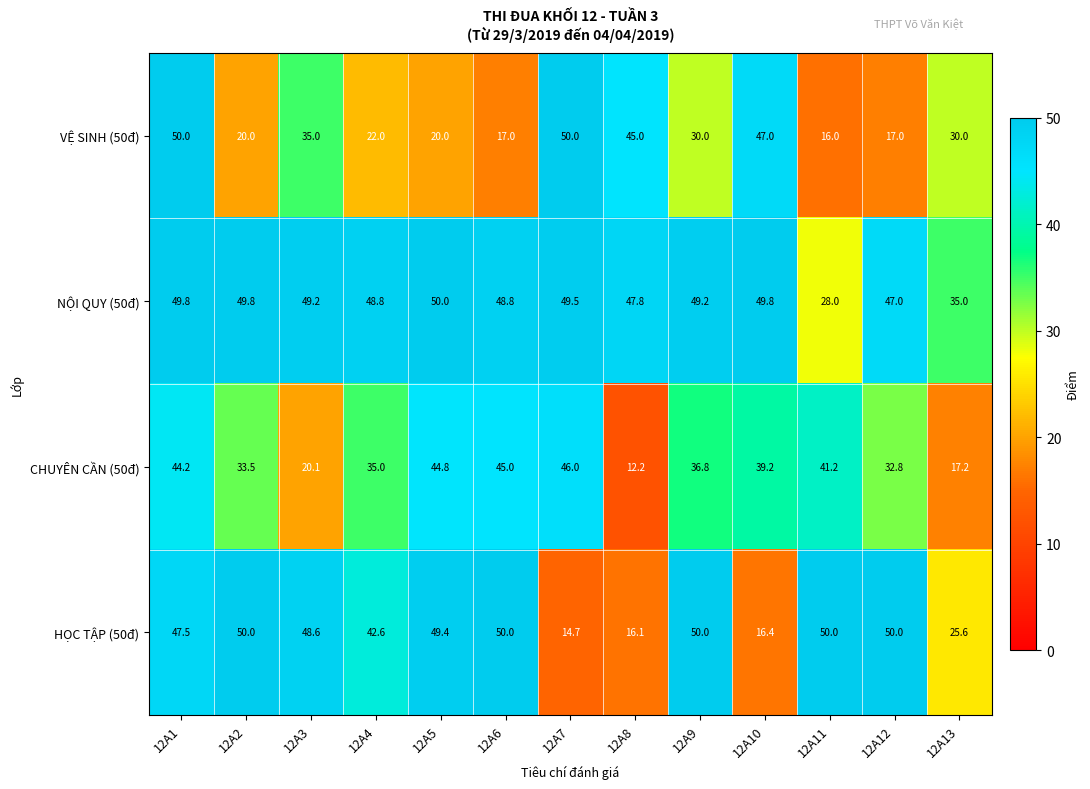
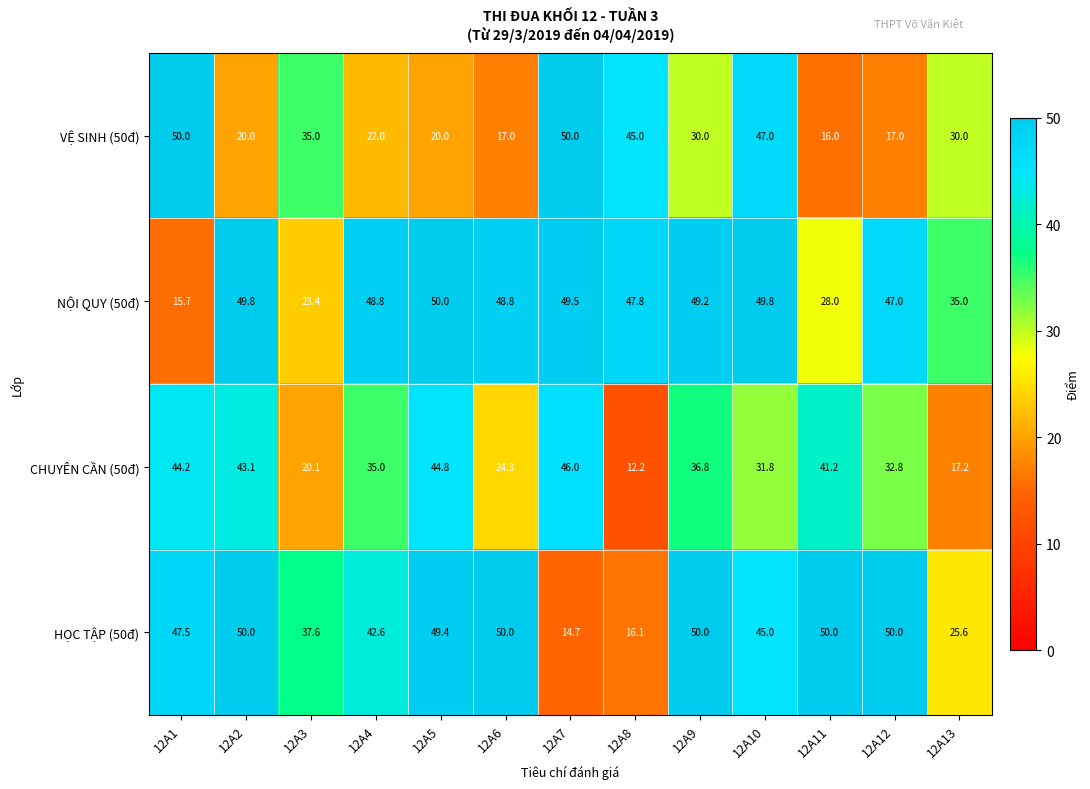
NỘI QUY (50đ), 12A1: 49.8 -> 15.7
NỘI QUY (50đ), 12A3: 49.2 -> 23.4
CHUYÊN CẦN (50đ), 12A2: 33.5 -> 43.1
CHUYÊN CẦN (50đ), 12A6: 45.0 -> 24.3
CHUYÊN CẦN (50đ), 12A10: 39.2 -> 31.8
HỌC TẬP (50đ), 12A3: 48.6 -> 37.6
HỌC TẬP (50đ), 12A10: 16.4 -> 45.0
